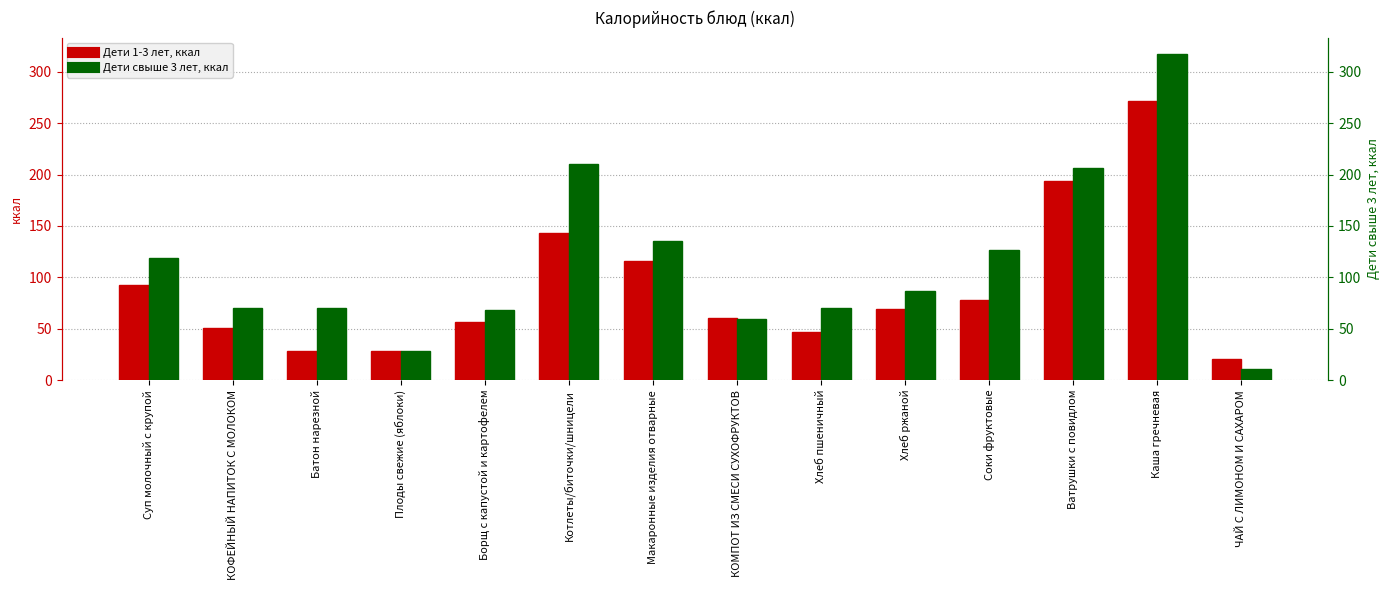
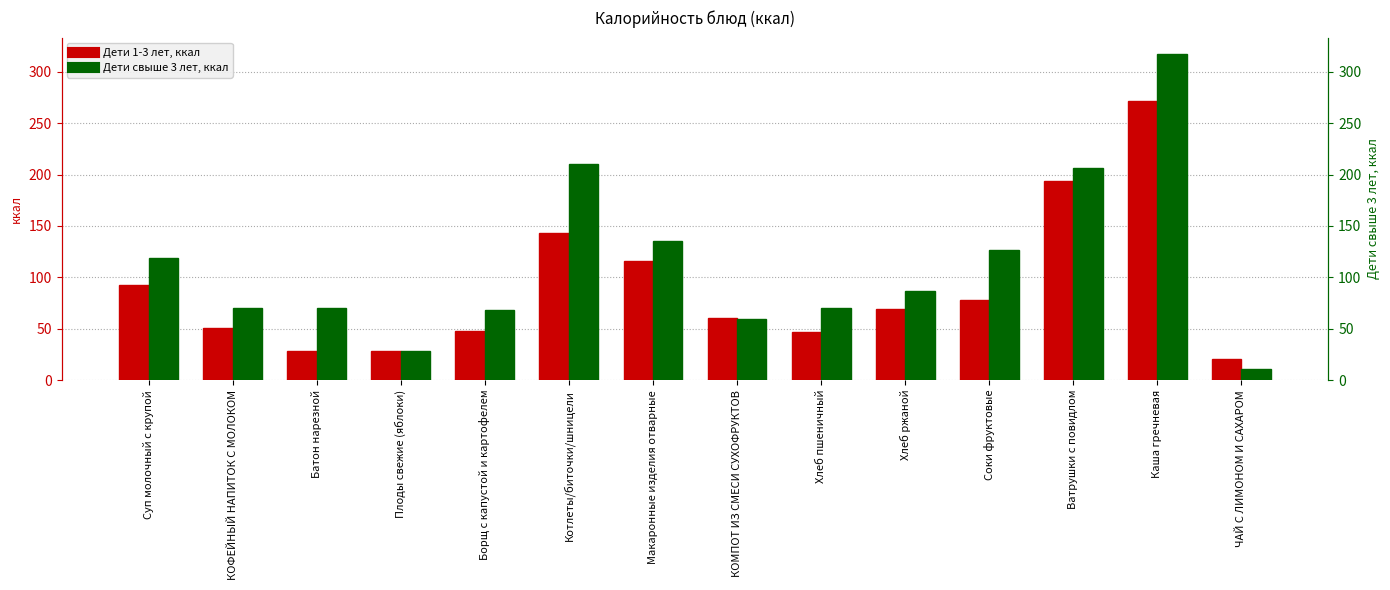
Дети 1-3 лет, ккал, Борщ с капустой и картофелем: 57 -> 47
